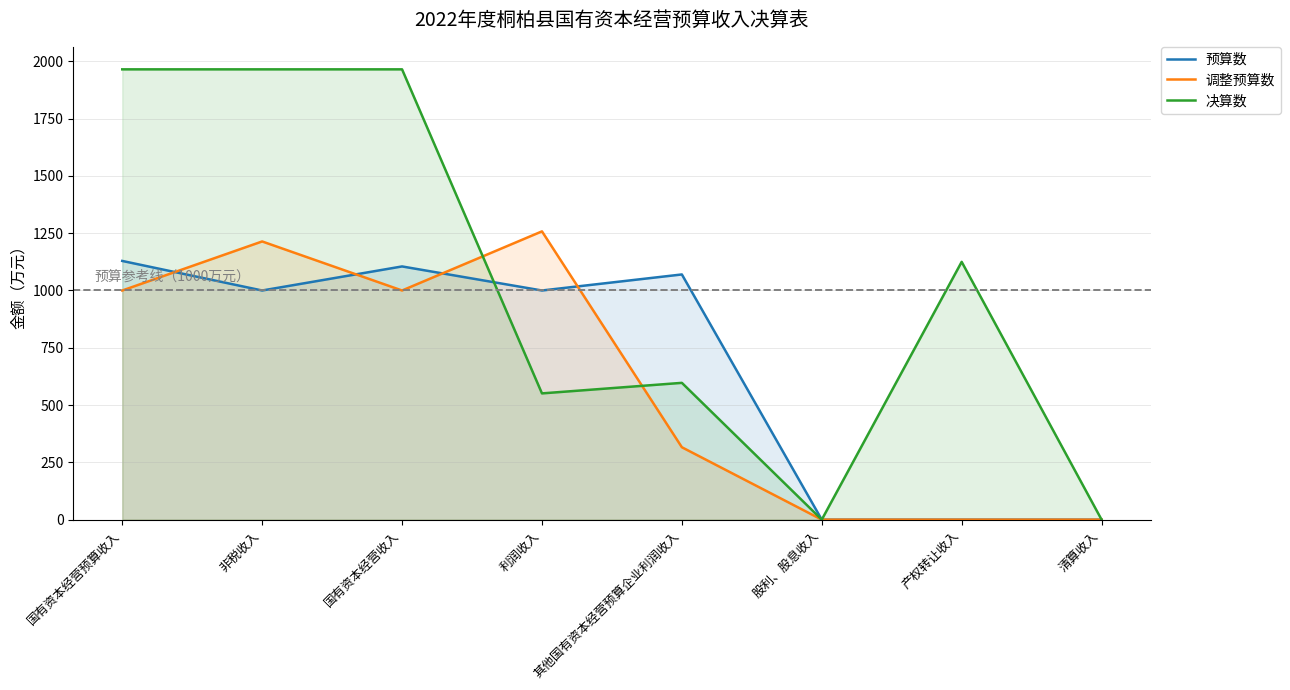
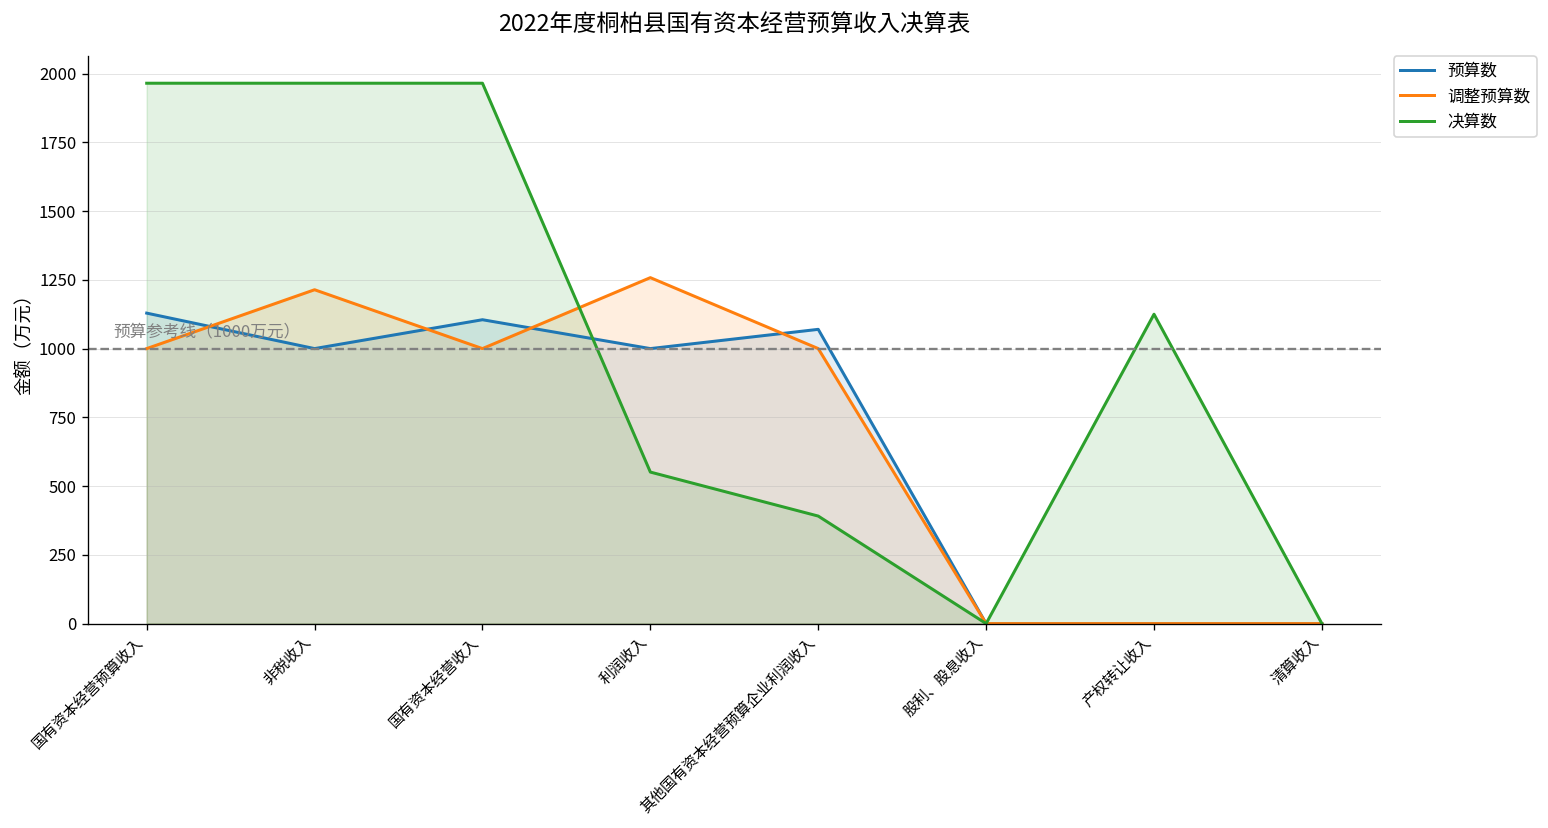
调整预算数, 其他国有资本经营预算企业利润收入: 320 -> 1000
决算数, 其他国有资本经营预算企业利润收入: 600 -> 390
